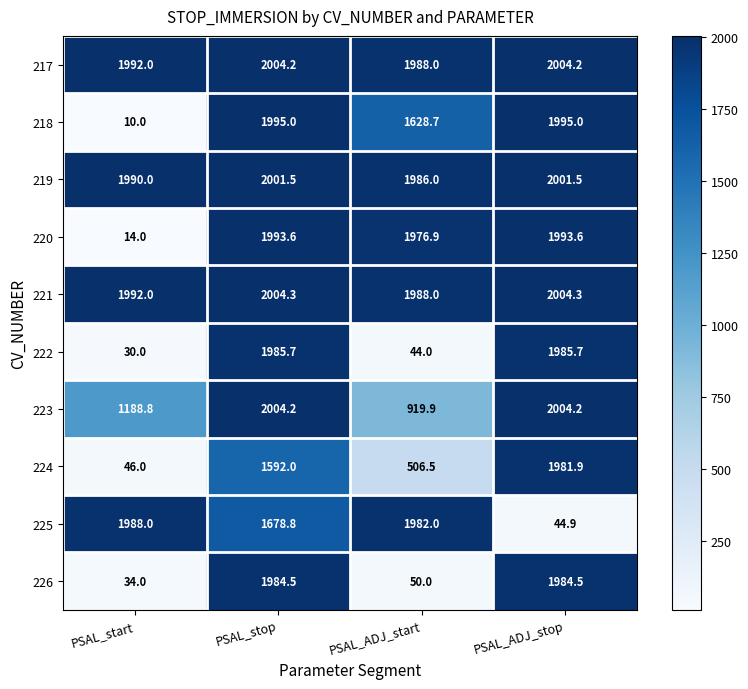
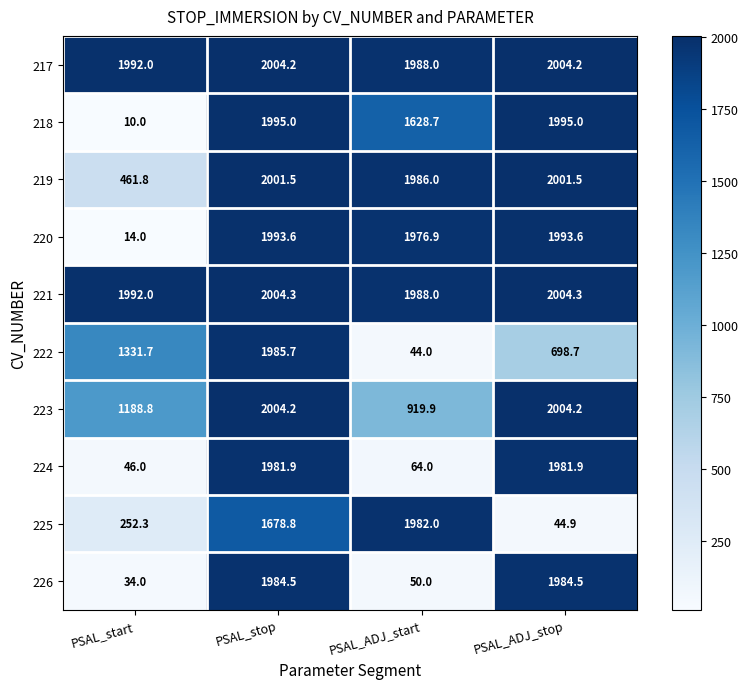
219, PSAL_start: 1990.0 -> 461.8
222, PSAL_start: 30.0 -> 1331.7
222, PSAL_ADJ_stop: 1985.7 -> 698.7
224, PSAL_stop: 1592.0 -> 1981.9
224, PSAL_ADJ_start: 506.5 -> 64.0
225, PSAL_start: 1988.0 -> 252.3
